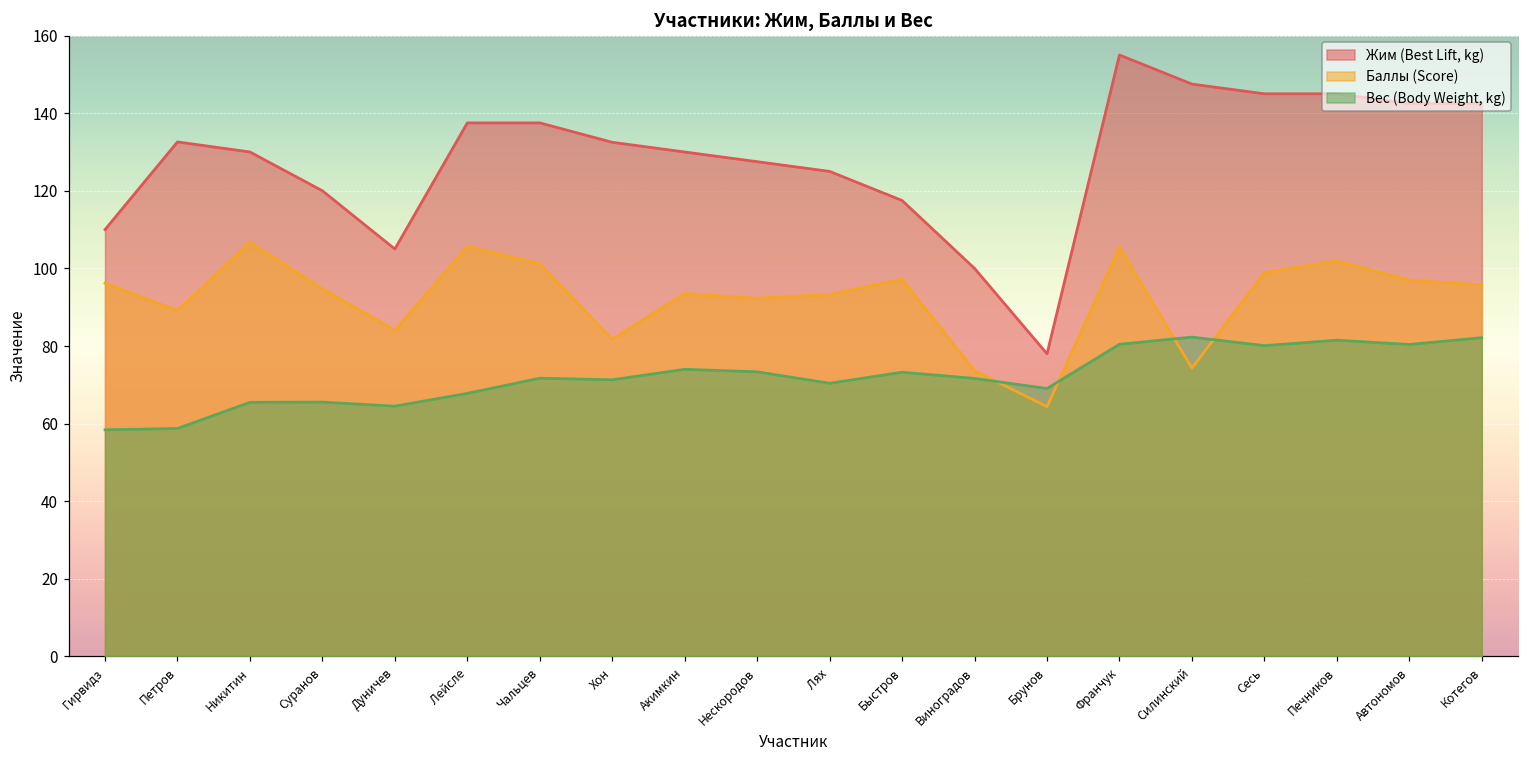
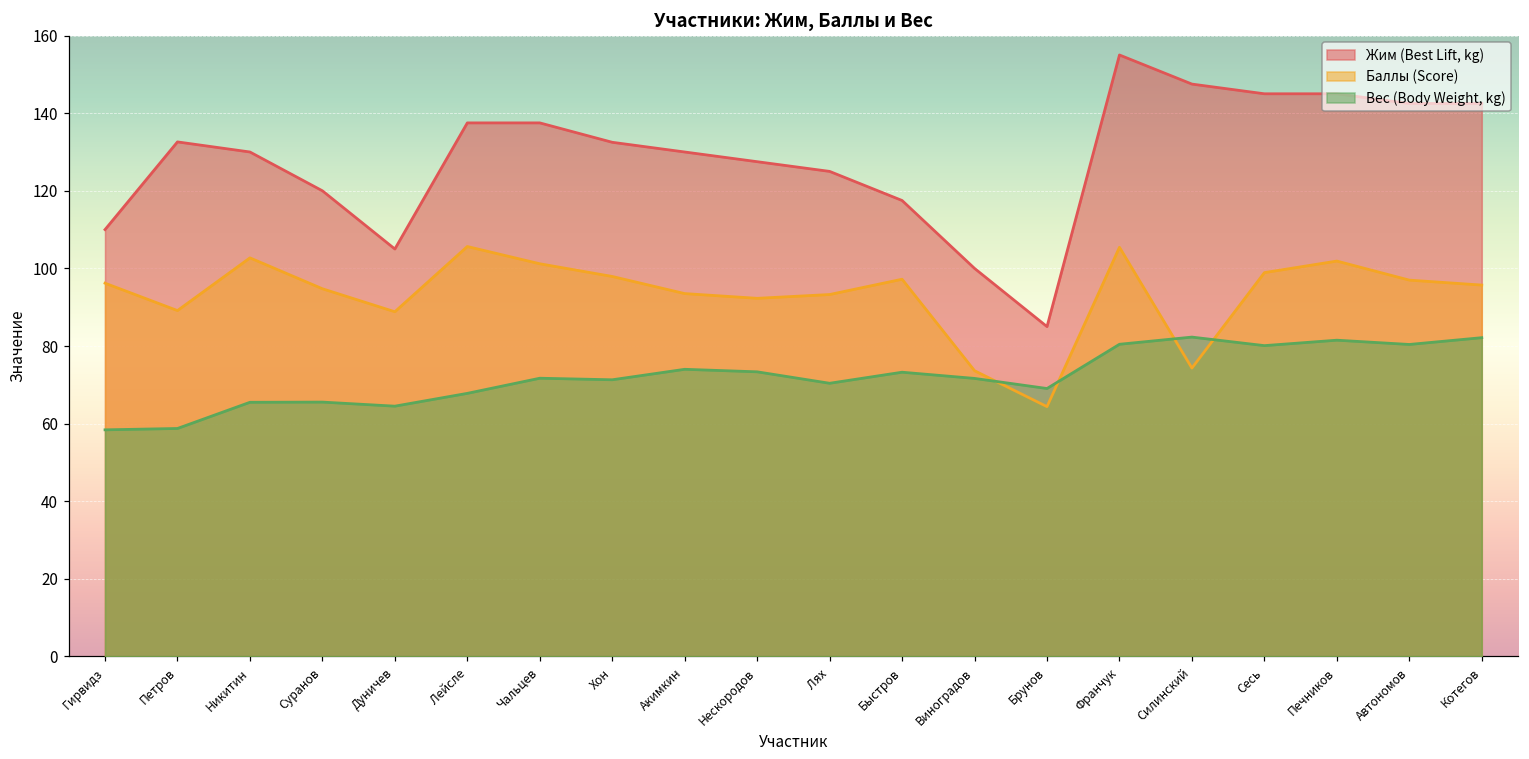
Баллы (Score), Никитин: 107 -> 103
Баллы (Score), Дуничев: 84 -> 89
Баллы (Score), Хон: 82 -> 98
Жим (Best Lift, kg), Брунов: 78 -> 85
